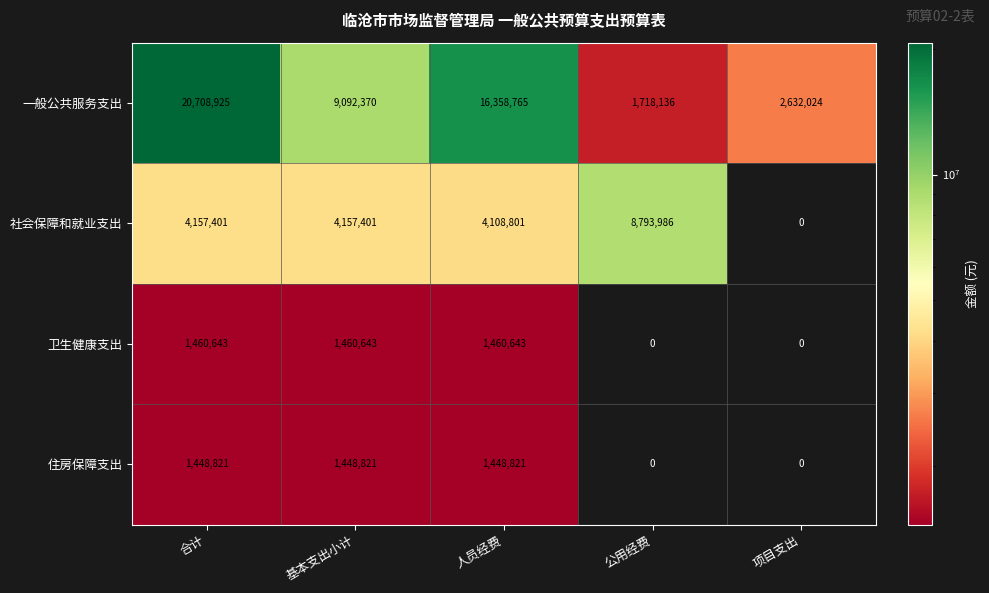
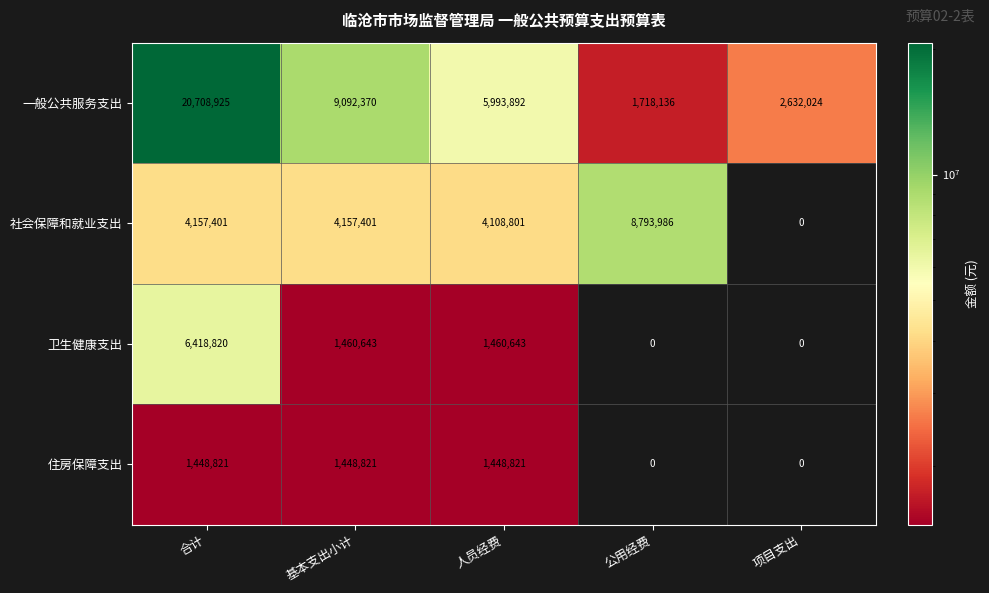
一般公共服务支出, 人员经费: 16,358,765 -> 5,993,892
卫生健康支出, 合计: 1,460,643 -> 6,418,820
